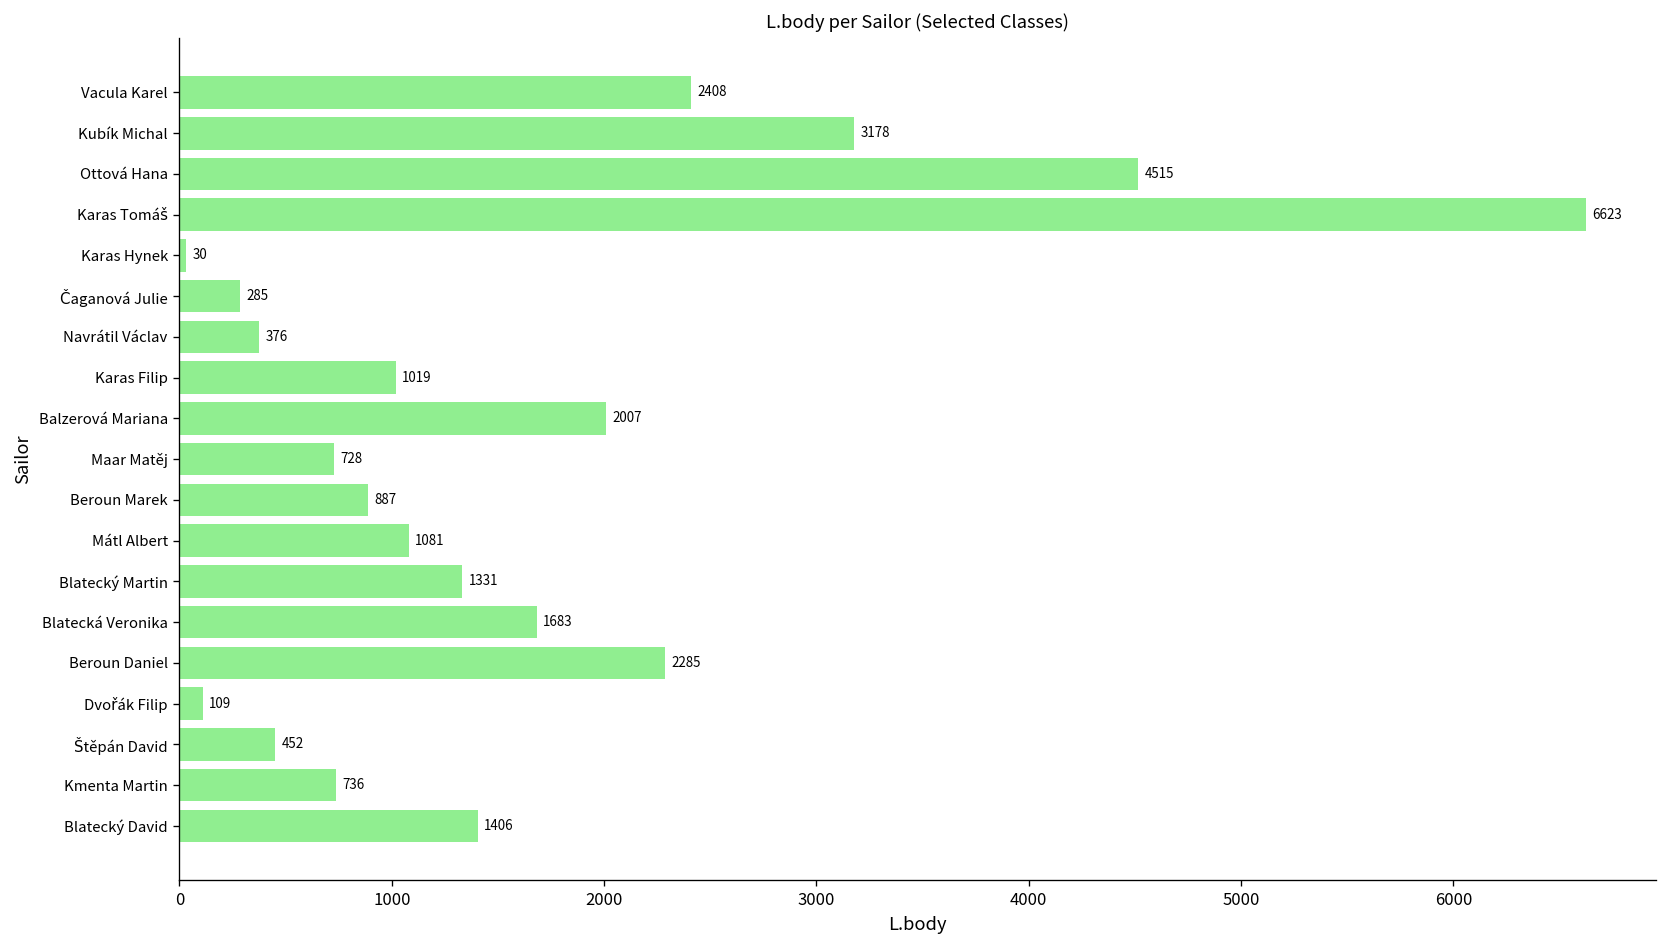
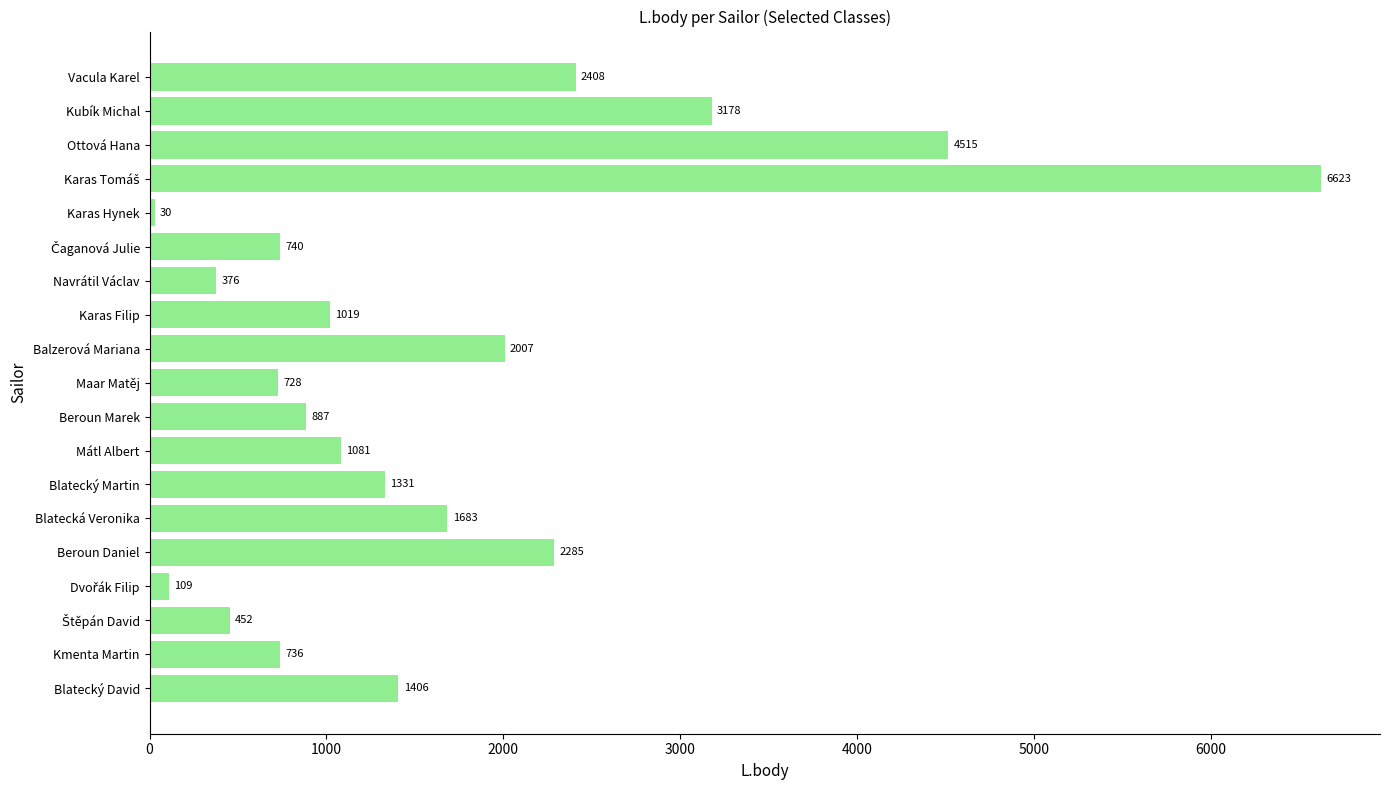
Čaganová Julie: 285 -> 740
